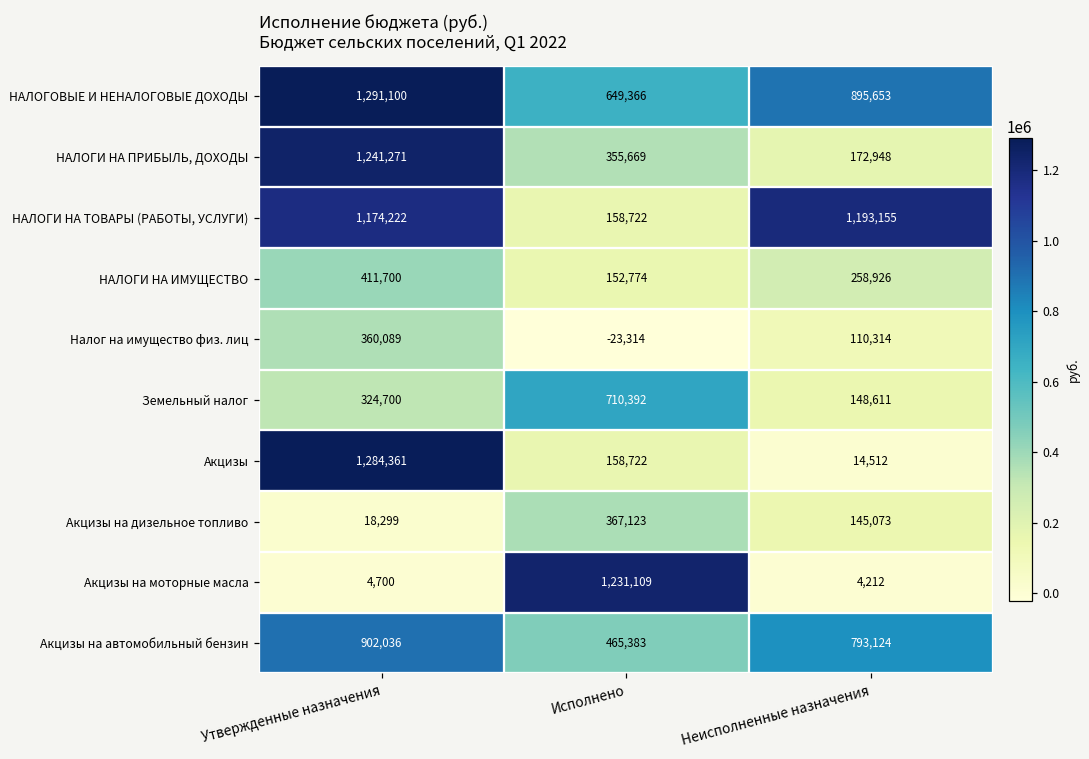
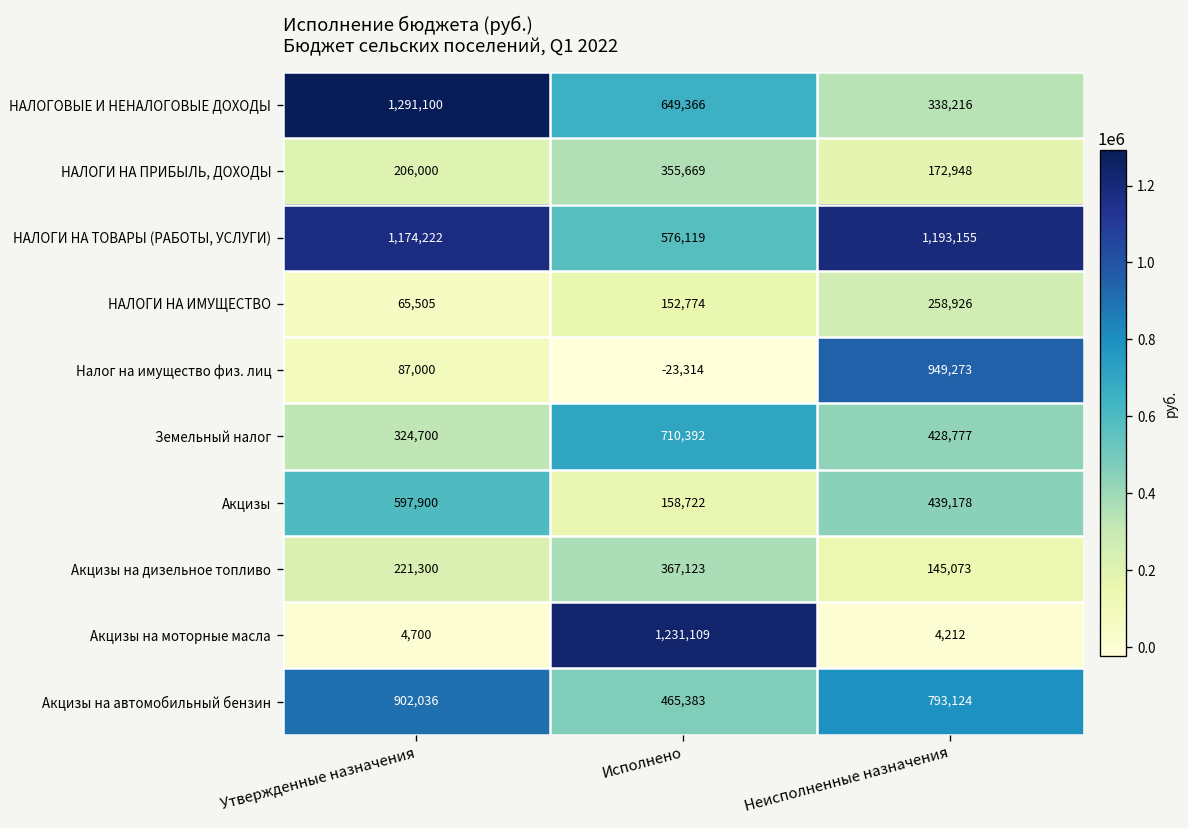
НАЛОГОВЫЕ И НЕНАЛОГОВЫЕ ДОХОДЫ, Неисполненные назначения: 895,653 -> 338,216
НАЛОГИ НА ПРИБЫЛЬ, ДОХОДЫ, Утвержденные назначения: 1,241,271 -> 206,000
НАЛОГИ НА ТОВАРЫ (РАБОТЫ, УСЛУГИ), Исполнено: 158,722 -> 576,119
НАЛОГИ НА ИМУЩЕСТВО, Утвержденные назначения: 411,700 -> 65,505
Налог на имущество физ. лиц, Утвержденные назначения: 360,089 -> 87,000
Налог на имущество физ. лиц, Неисполненные назначения: 110,314 -> 949,273
Земельный налог, Неисполненные назначения: 148,611 -> 428,777
Акцизы, Утвержденные назначения: 1,284,361 -> 597,900
Акцизы, Неисполненные назначения: 14,512 -> 439,178
Акцизы на дизельное топливо, Утвержденные назначения: 18,299 -> 221,300
